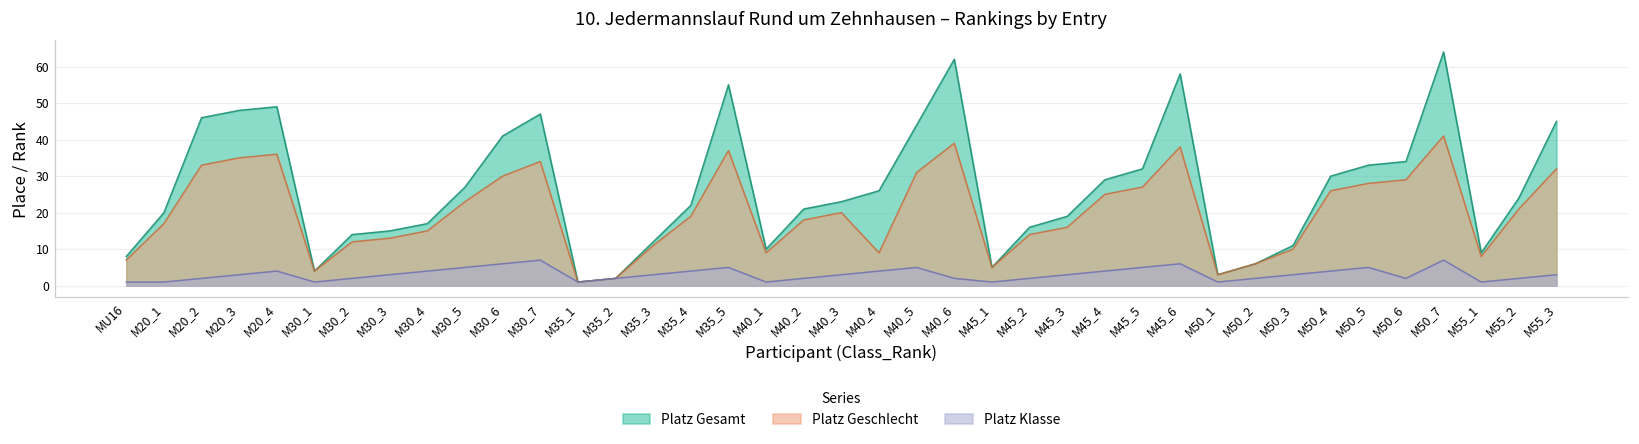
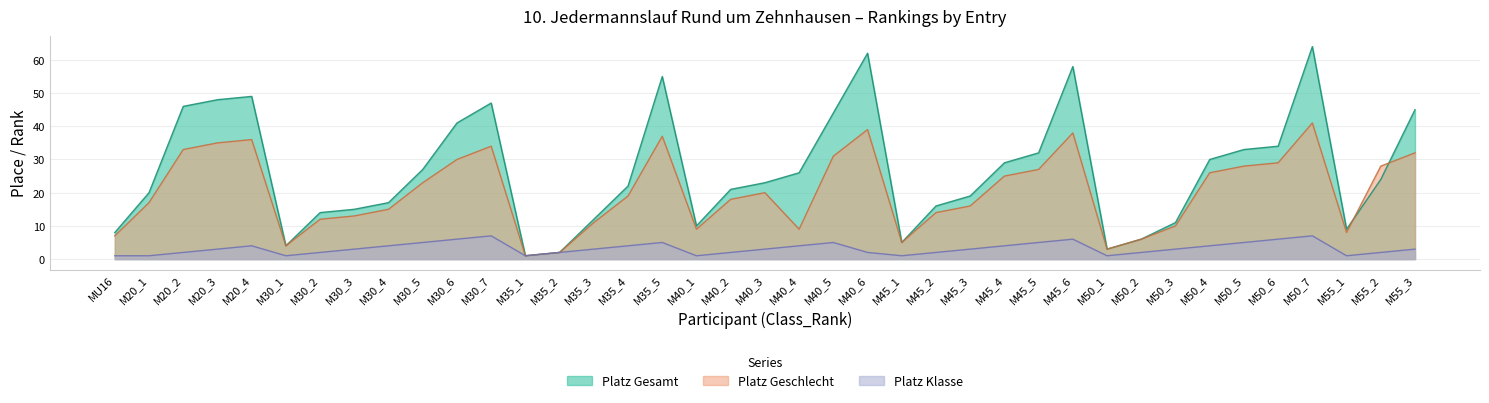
Platz Klasse, M50_6: 2 -> 6
Platz Geschlecht, M55_2: 21 -> 28
